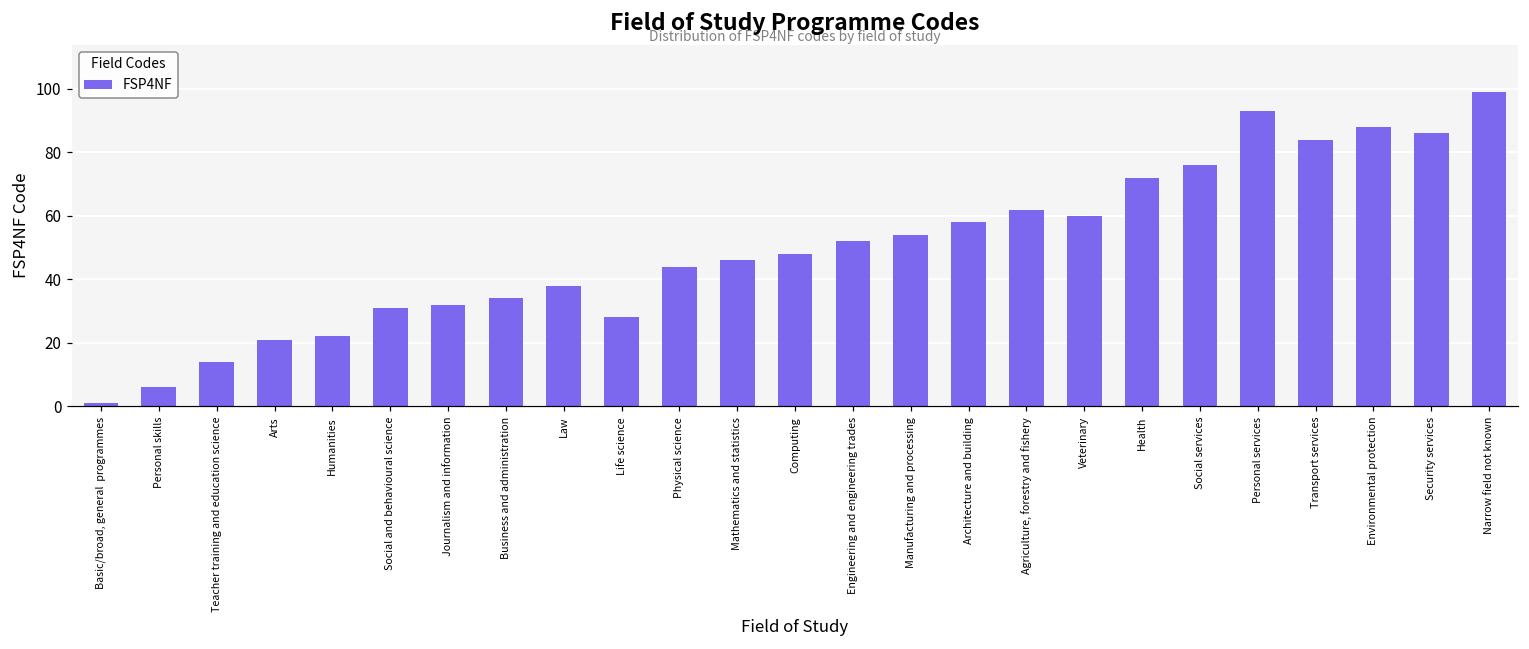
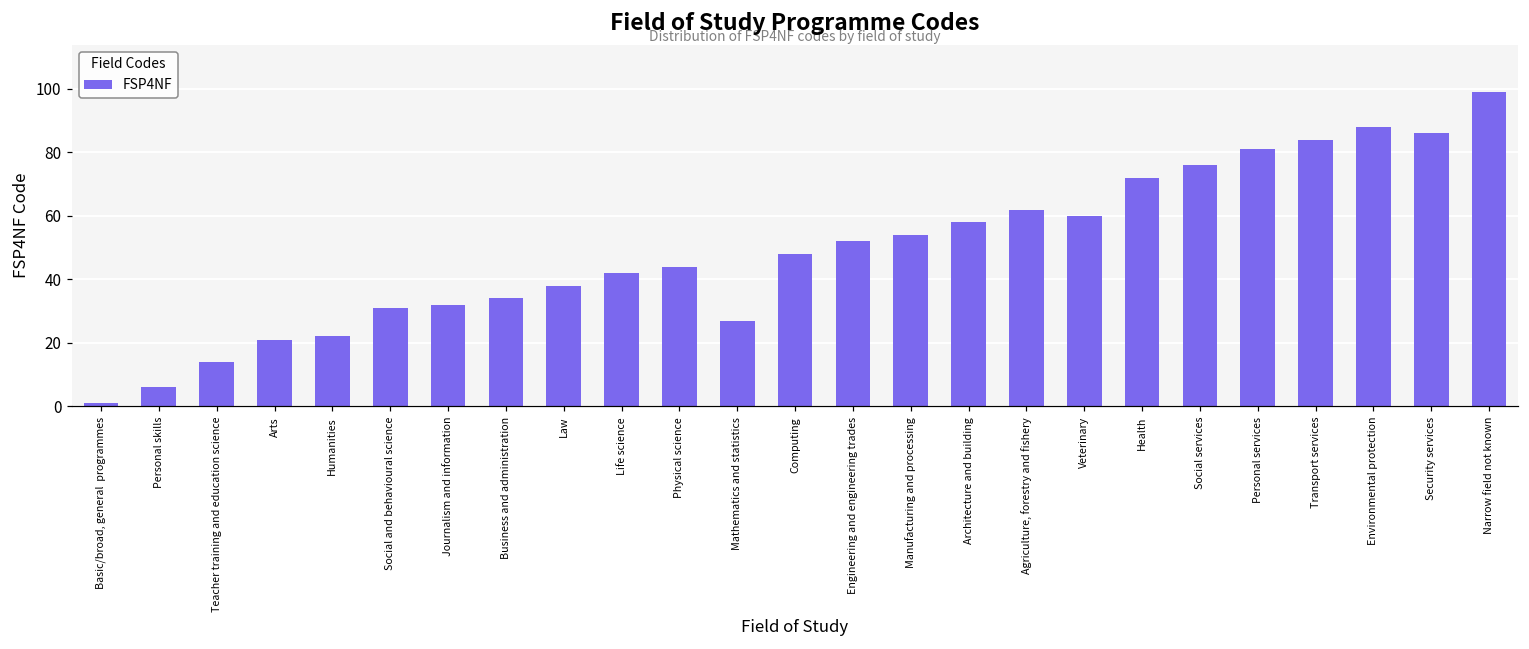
Life science: 28 -> 42
Mathematics and statistics: 46 -> 27
Personal services: 93 -> 81
